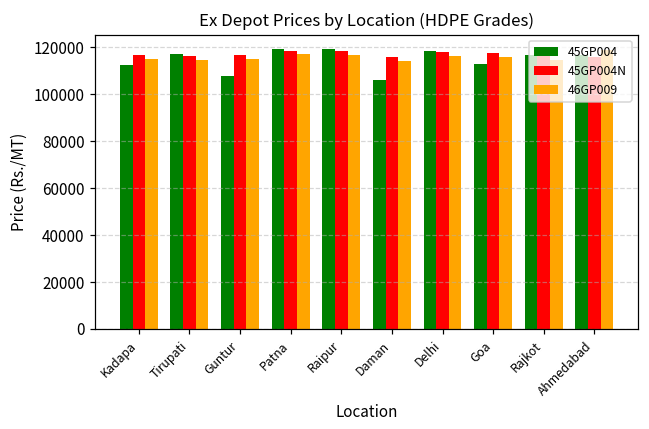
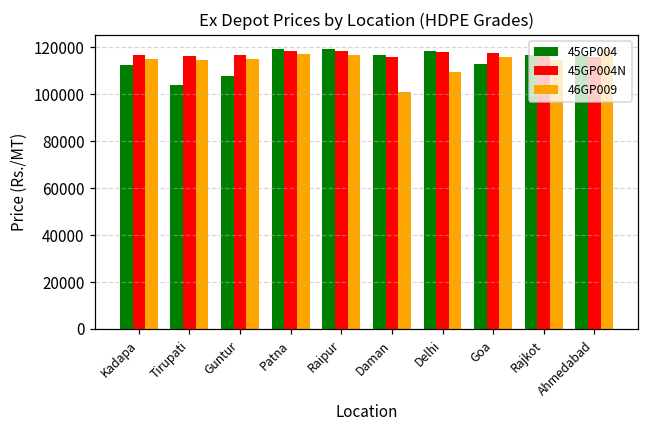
45GP004, Tirupati: 117000 -> 104000
45GP004, Daman: 106000 -> 117000
46GP009, Daman: 114000 -> 101000
46GP009, Delhi: 116000 -> 110000
